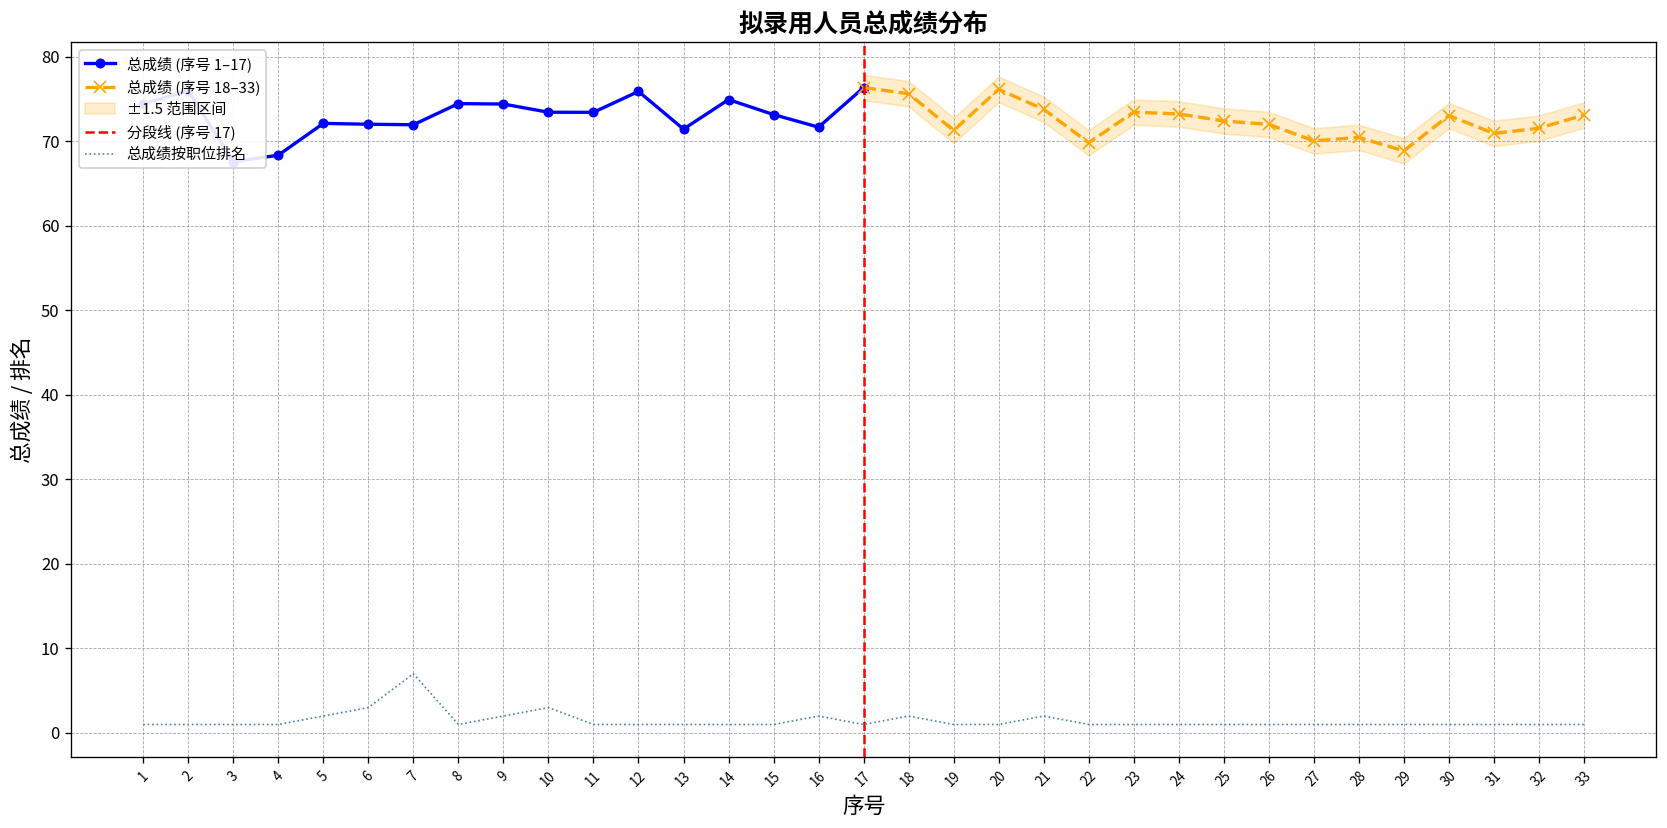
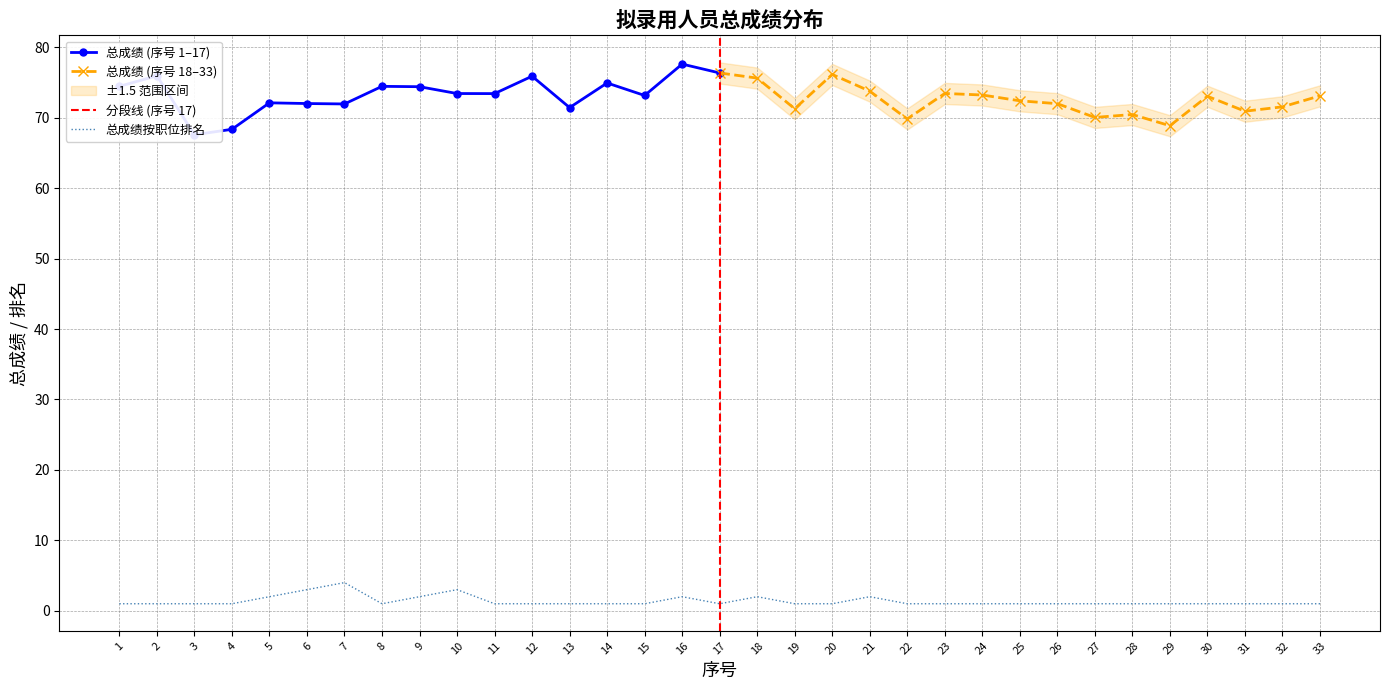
总成绩按职位排名, 7: 7 -> 4
总成绩 (序号 1–17), 16: 72 -> 78
